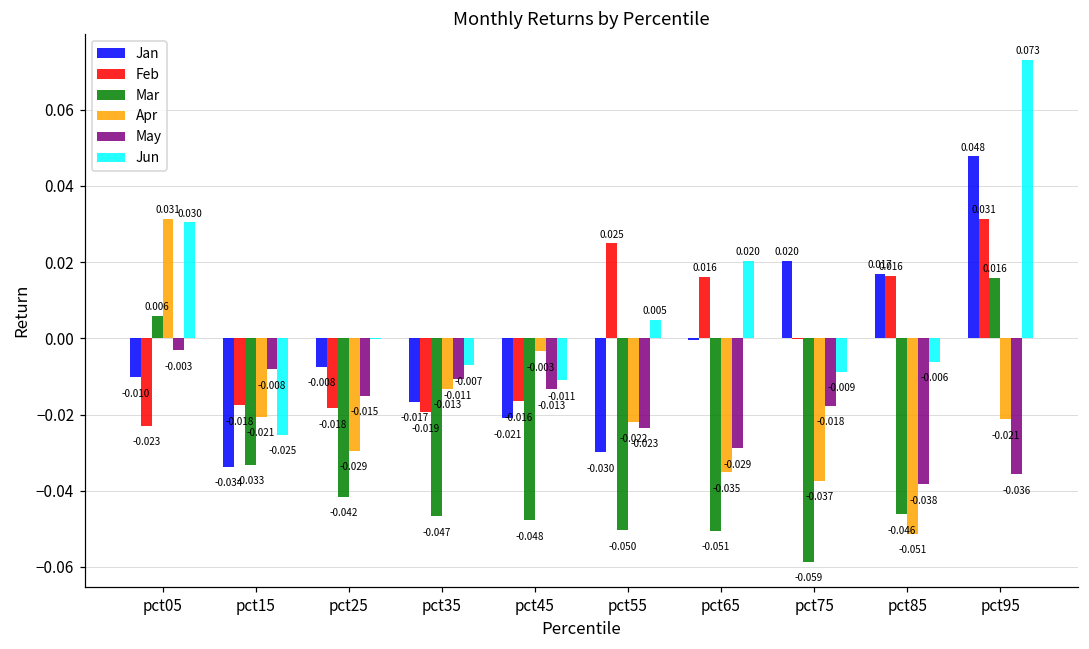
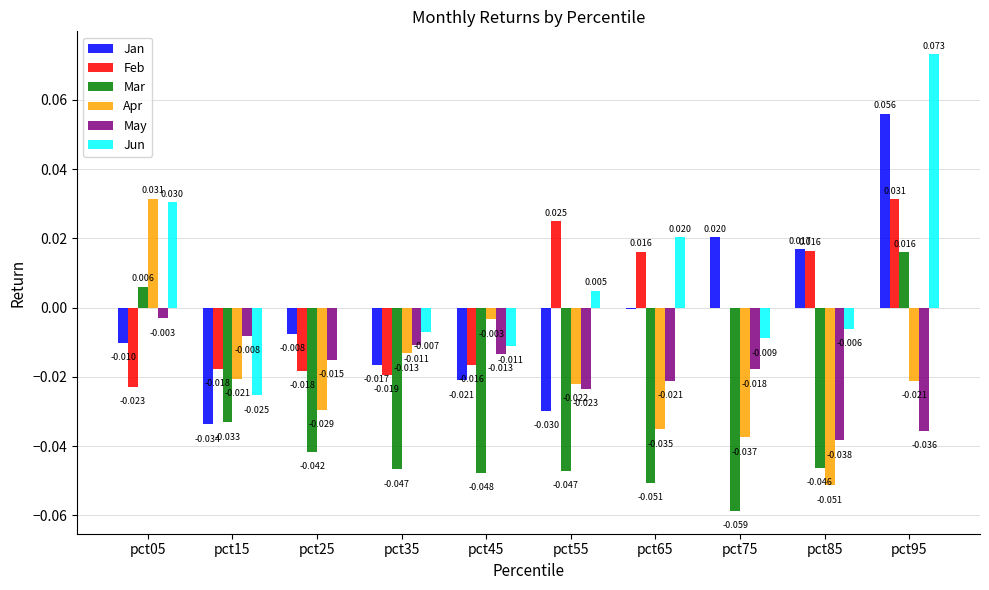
Mar, pct55: -0.050 -> -0.047
May, pct65: -0.029 -> -0.021
Jan, pct95: 0.048 -> 0.056
